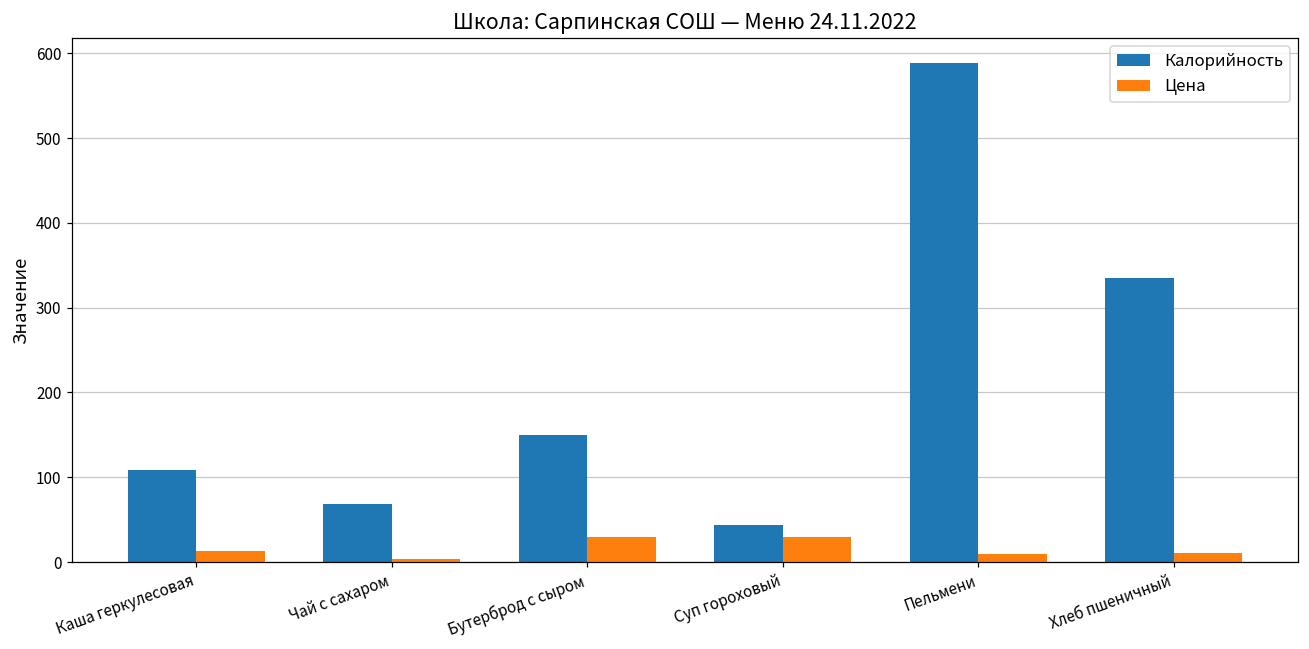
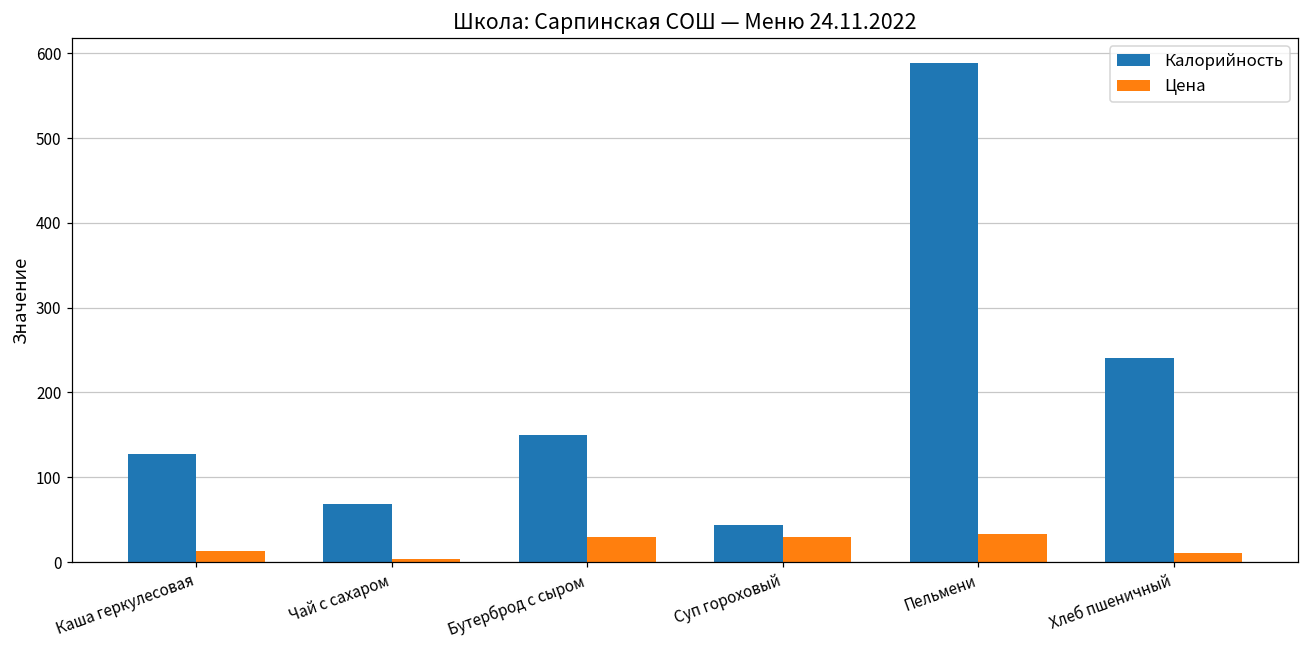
Калорийность, Каша геркулесовая: 110 -> 130
Цена, Пельмени: 10 -> 30
Калорийность, Хлеб пшеничный: 340 -> 240
